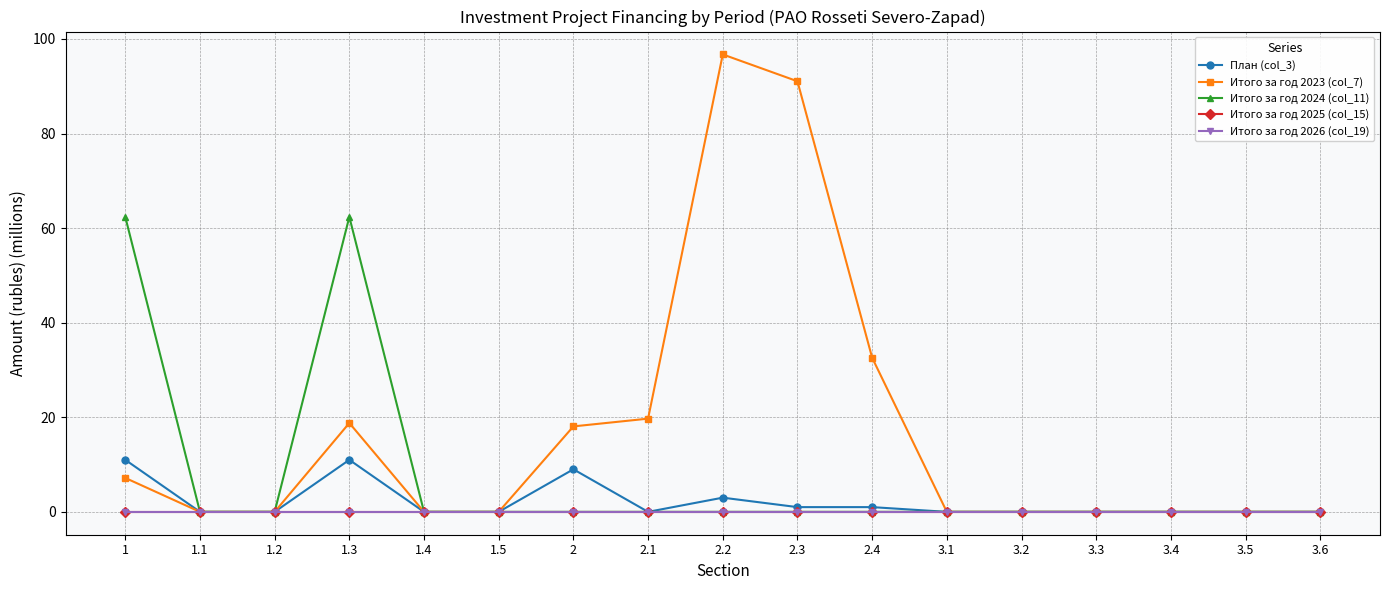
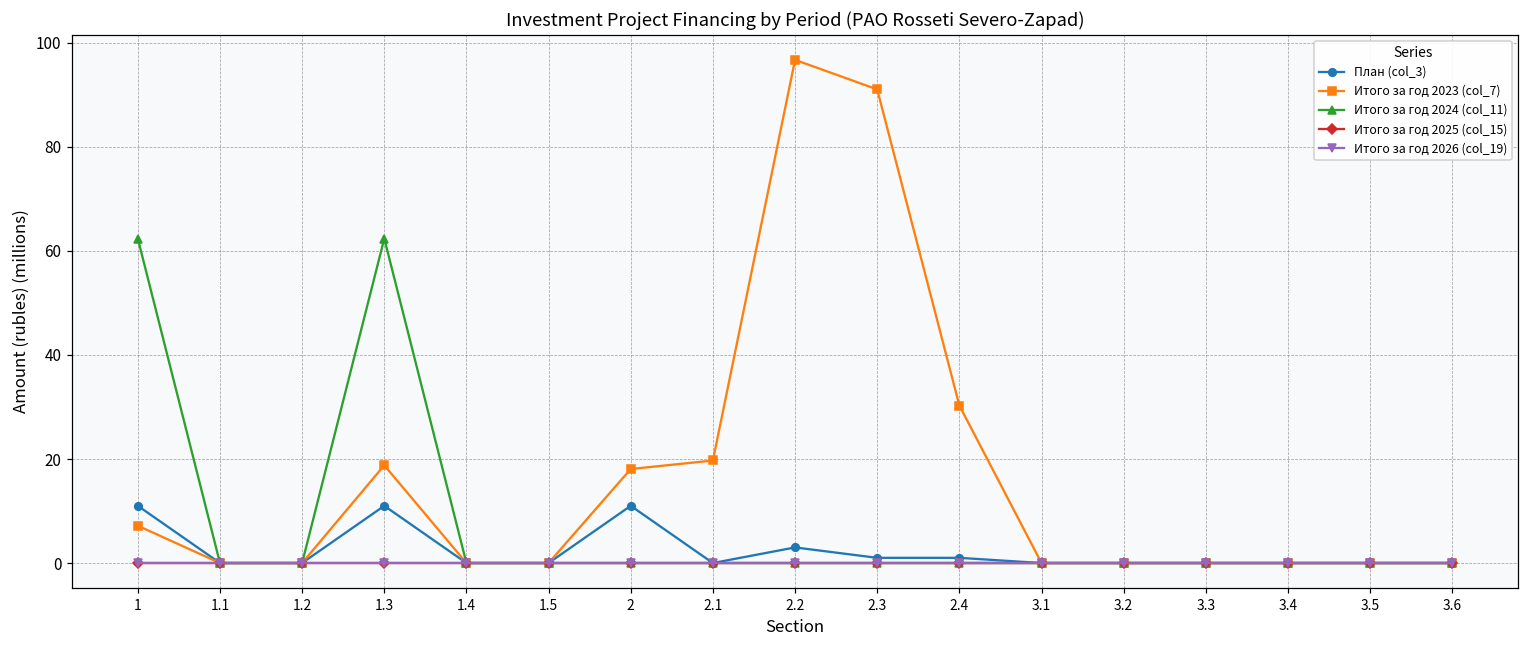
План (col_3), 2: 9 -> 11
Итого за год 2023 (col_7), 2.4: 33 -> 30
